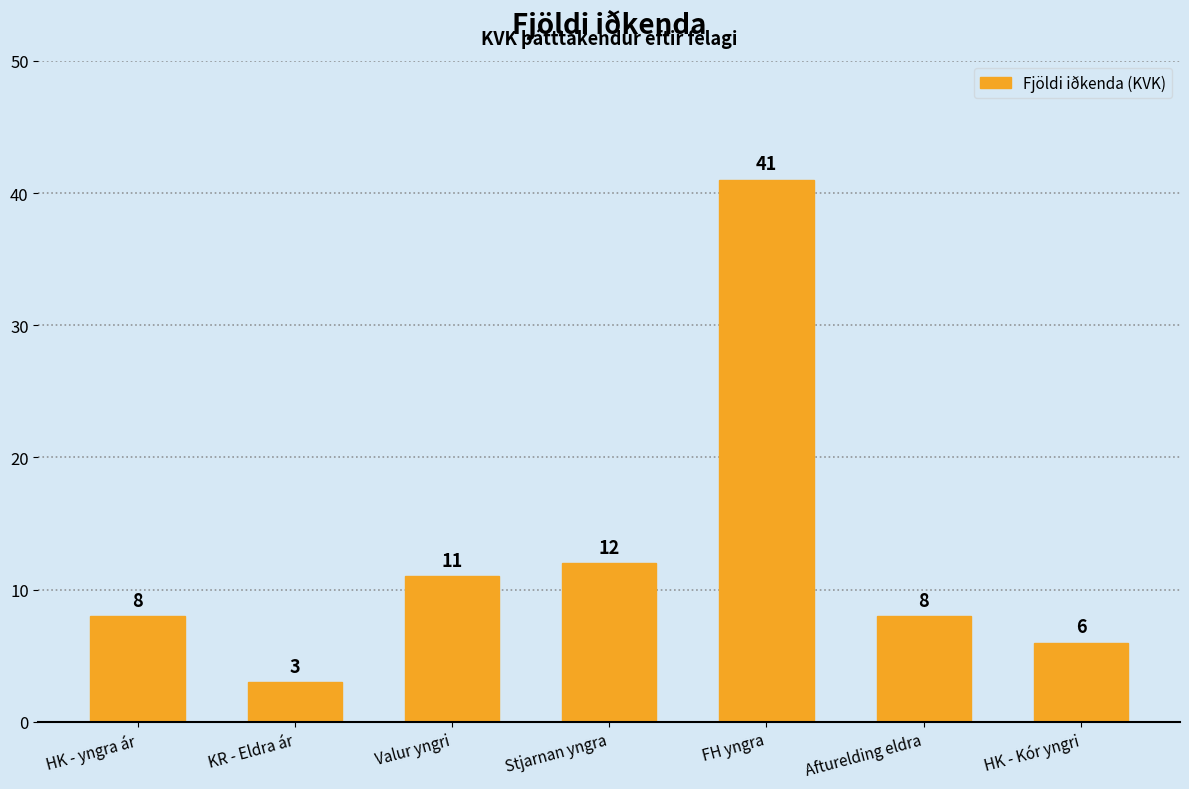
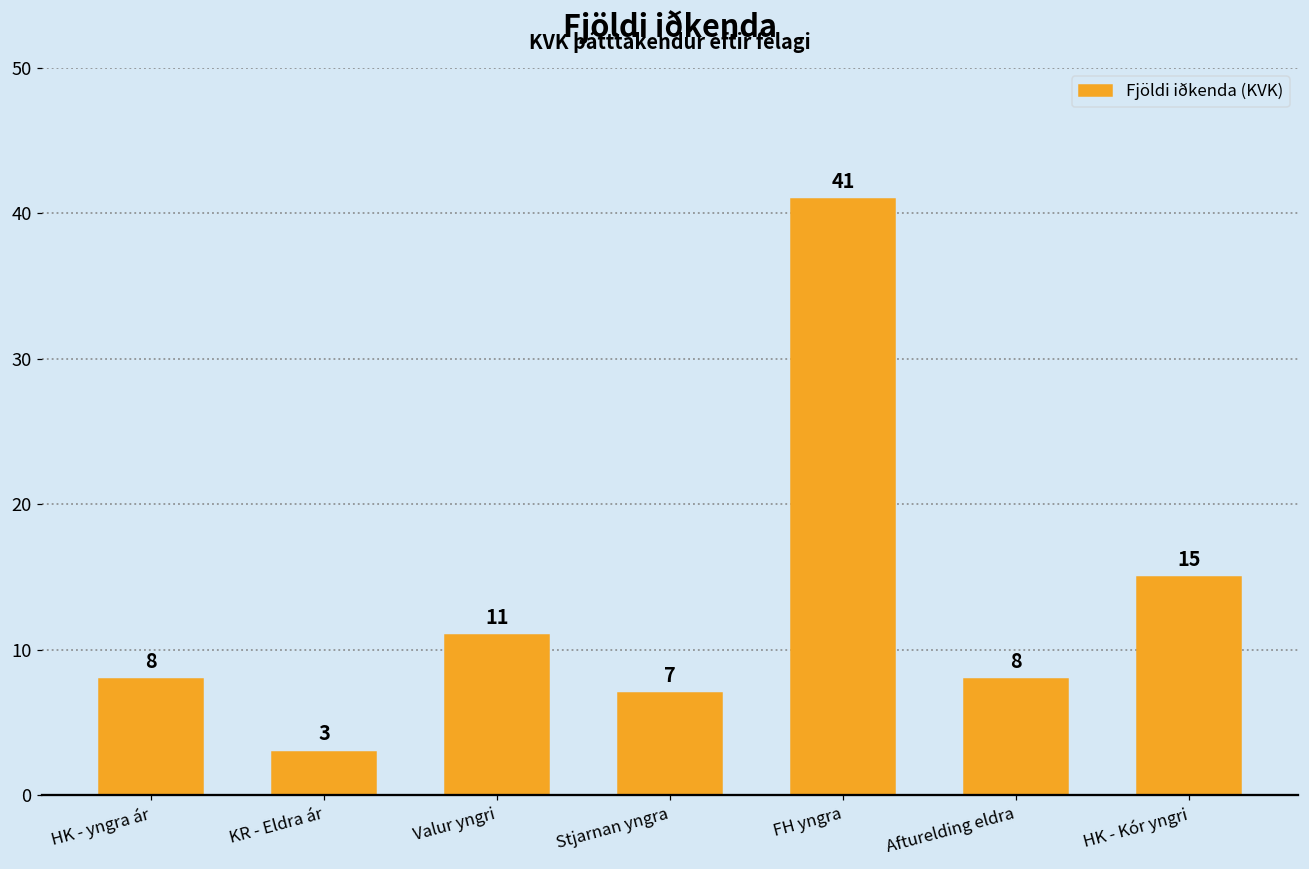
Stjarnan yngra: 12 -> 7
HK - Kór yngri: 6 -> 15
